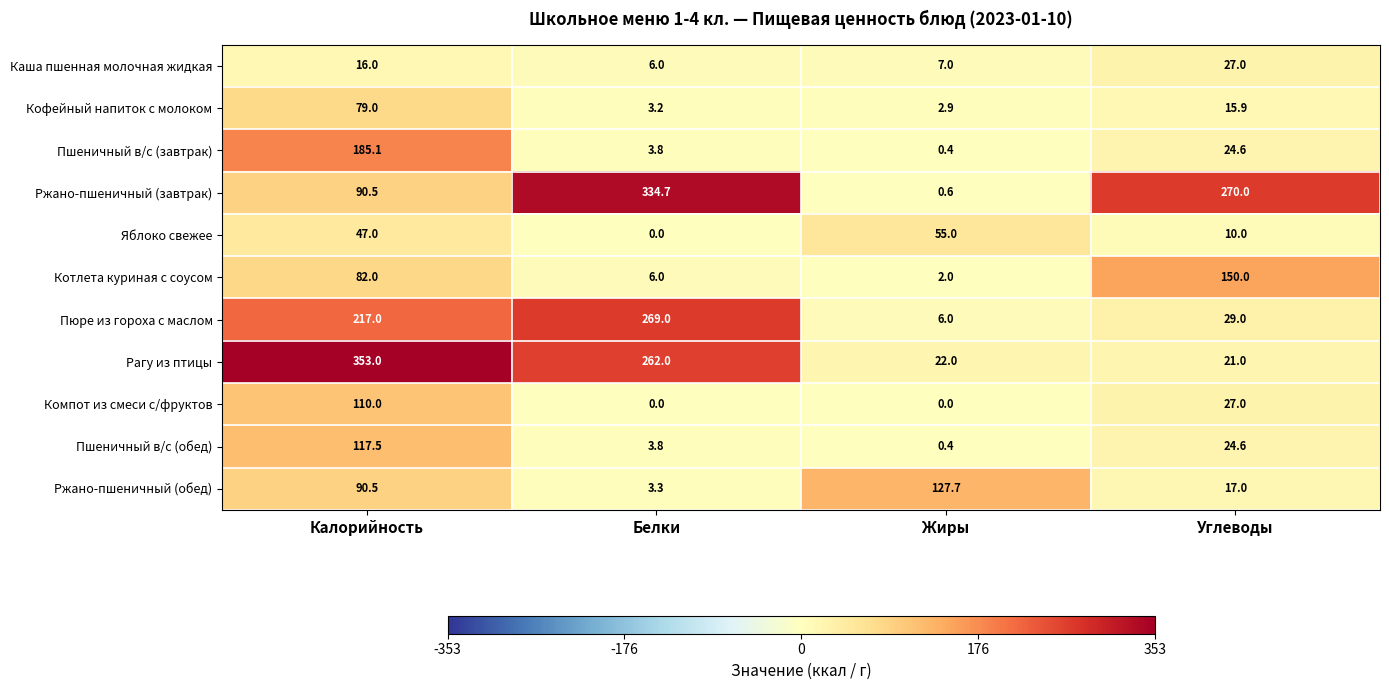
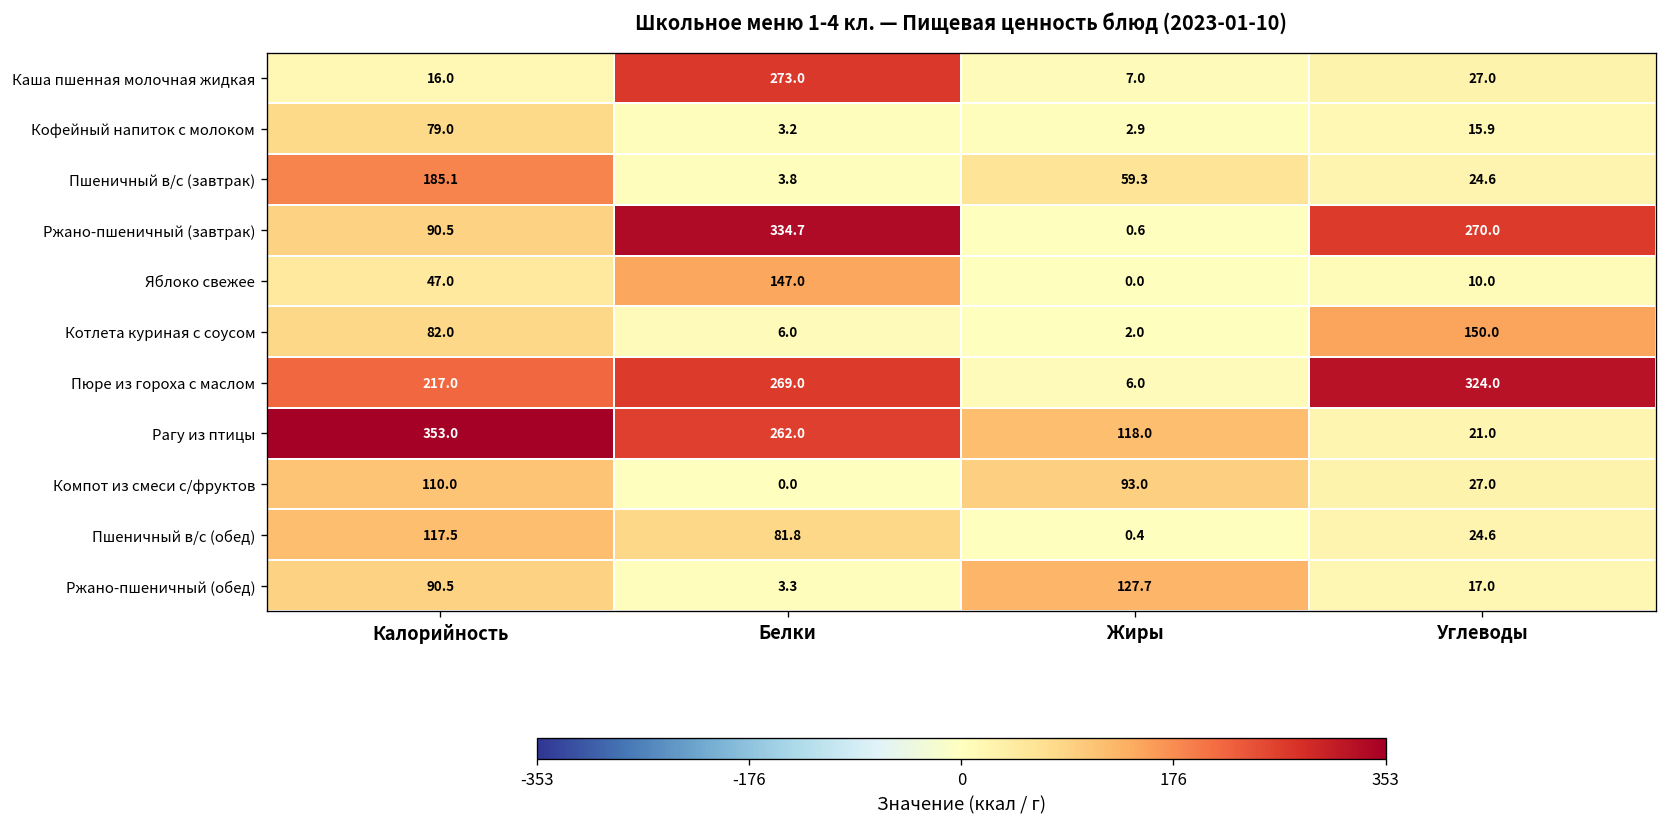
Каша пшенная молочная жидкая, Белки: 6.0 -> 273.0
Пшеничный в/с (завтрак), Жиры: 0.4 -> 59.3
Яблоко свежее, Белки: 0.0 -> 147.0
Яблоко свежее, Жиры: 55.0 -> 0.0
Пюре из гороха с маслом, Углеводы: 29.0 -> 324.0
Рагу из птицы, Жиры: 22.0 -> 118.0
Компот из смеси с/фруктов, Жиры: 0.0 -> 93.0
Пшеничный в/с (обед), Белки: 3.8 -> 81.8
